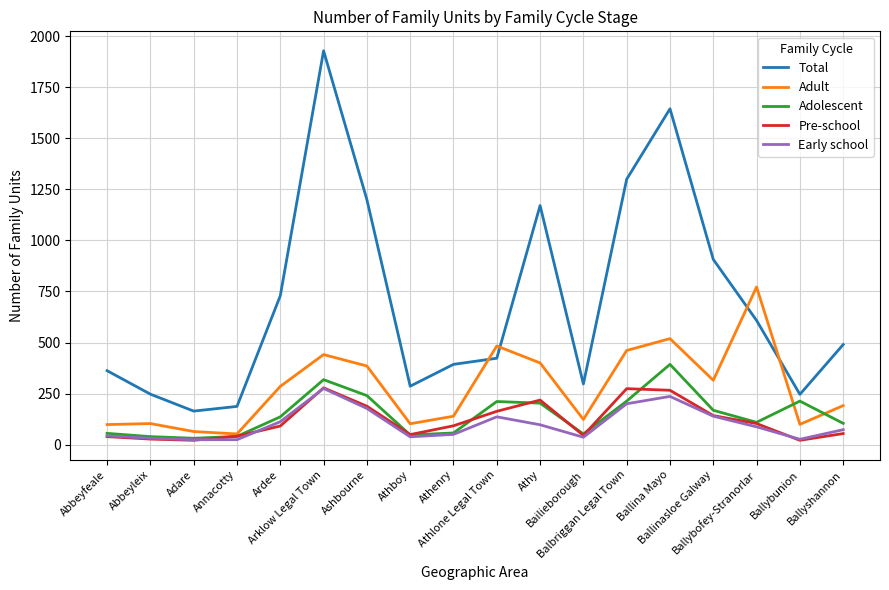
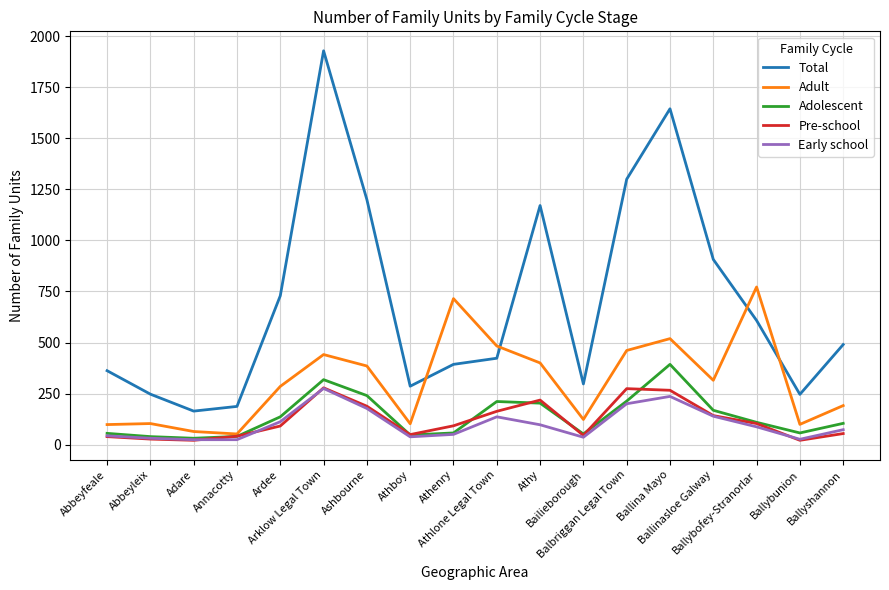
Adult, Athenry: 140 -> 720
Adolescent, Ballybunion: 210 -> 60
